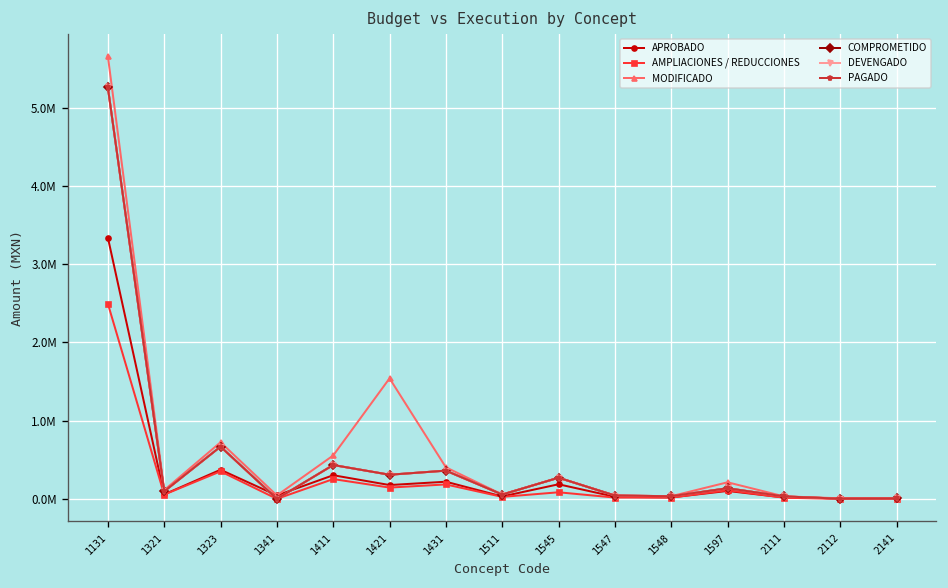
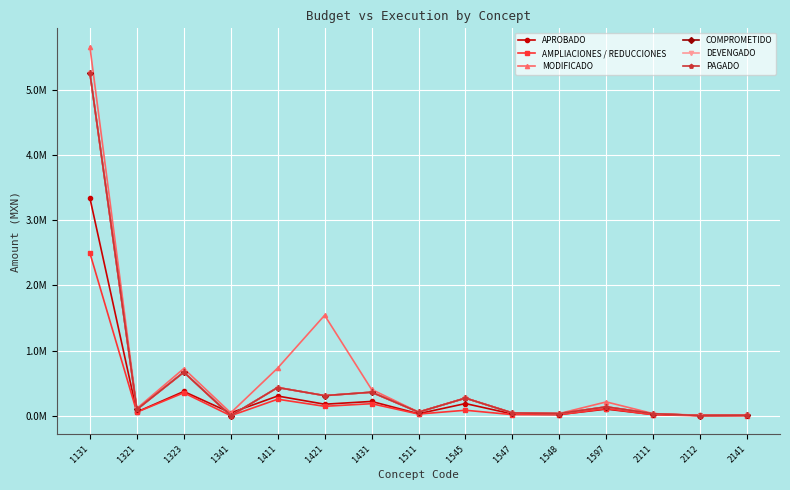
MODIFICADO, 1411: 600000 -> 700000
